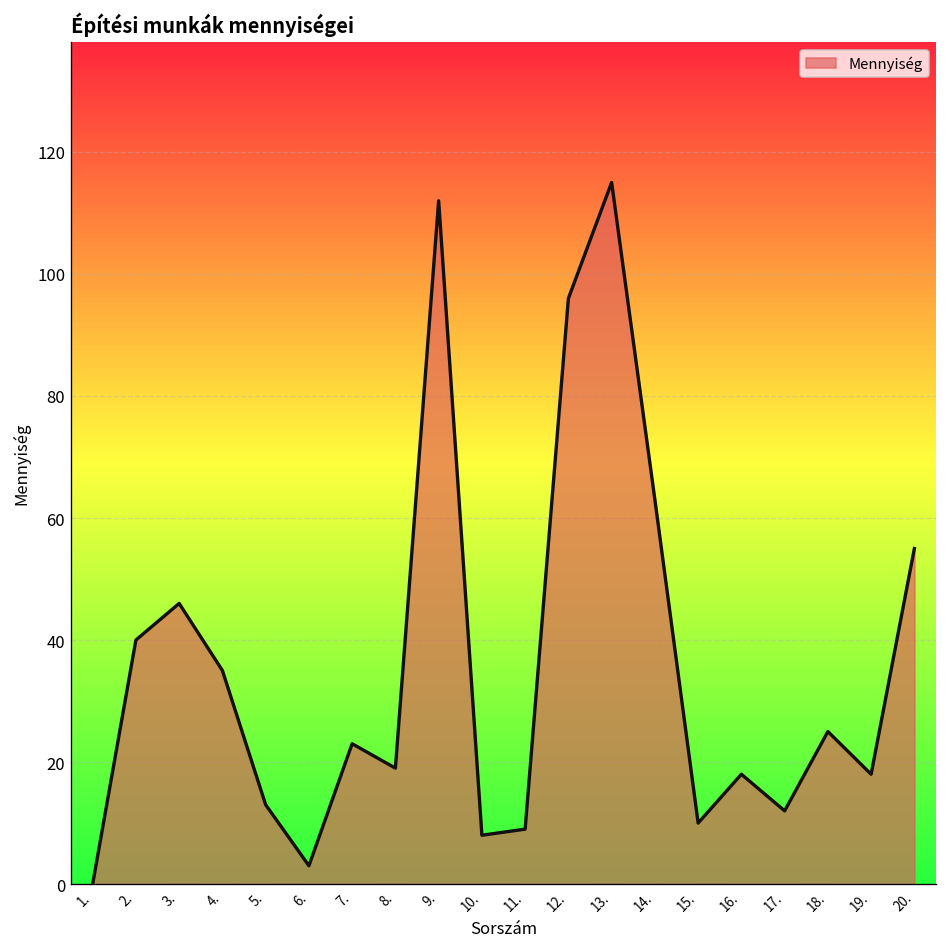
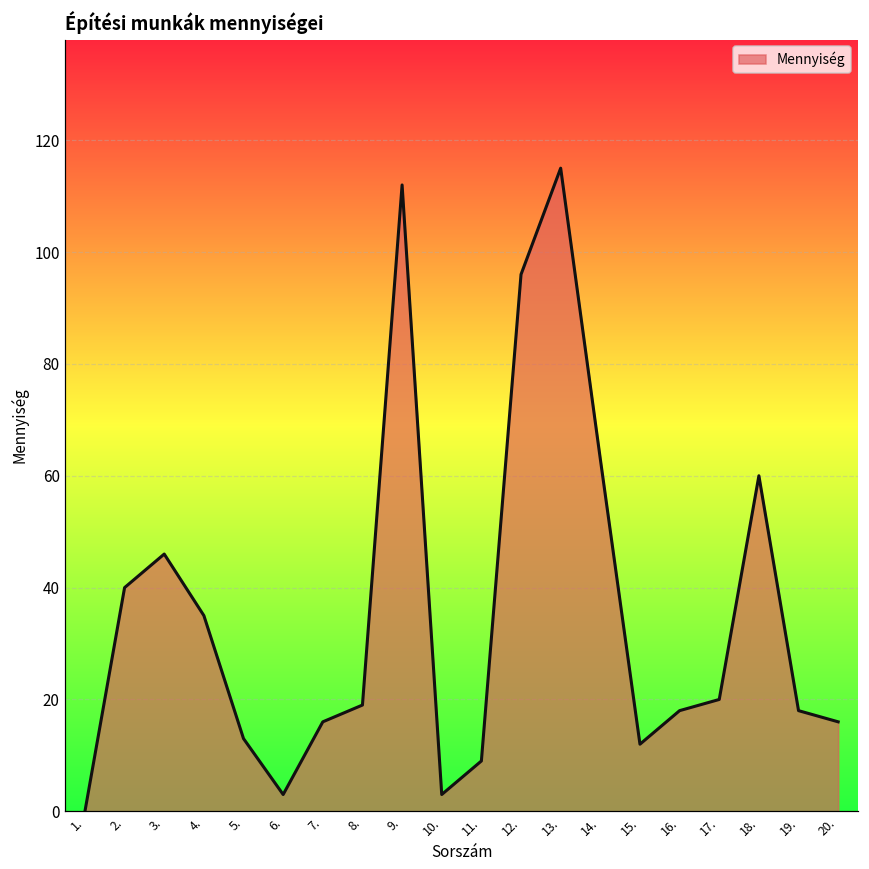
7.: 23 -> 16
10.: 8 -> 3
15.: 10 -> 12
17.: 12 -> 20
18.: 25 -> 60
20.: 55 -> 16
